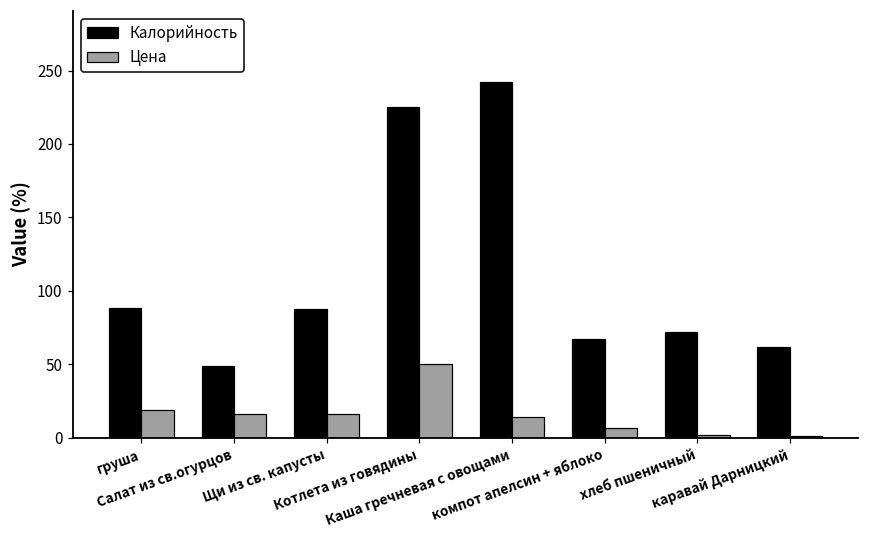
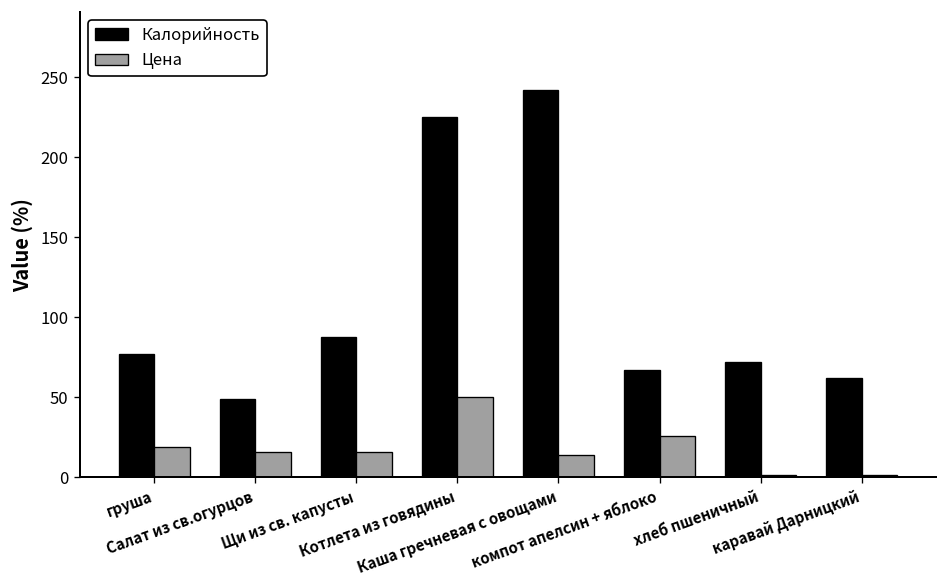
Калорийность, груша: 88 -> 77
Цена, компот апелсин + яблоко: 7 -> 26
